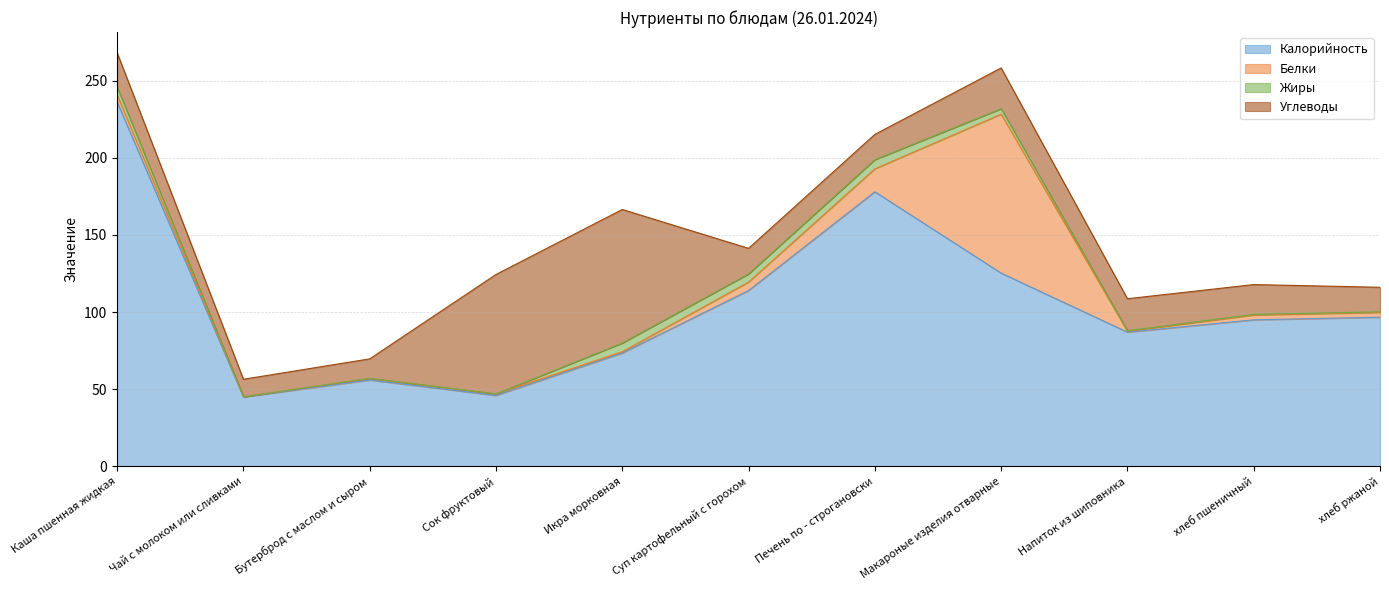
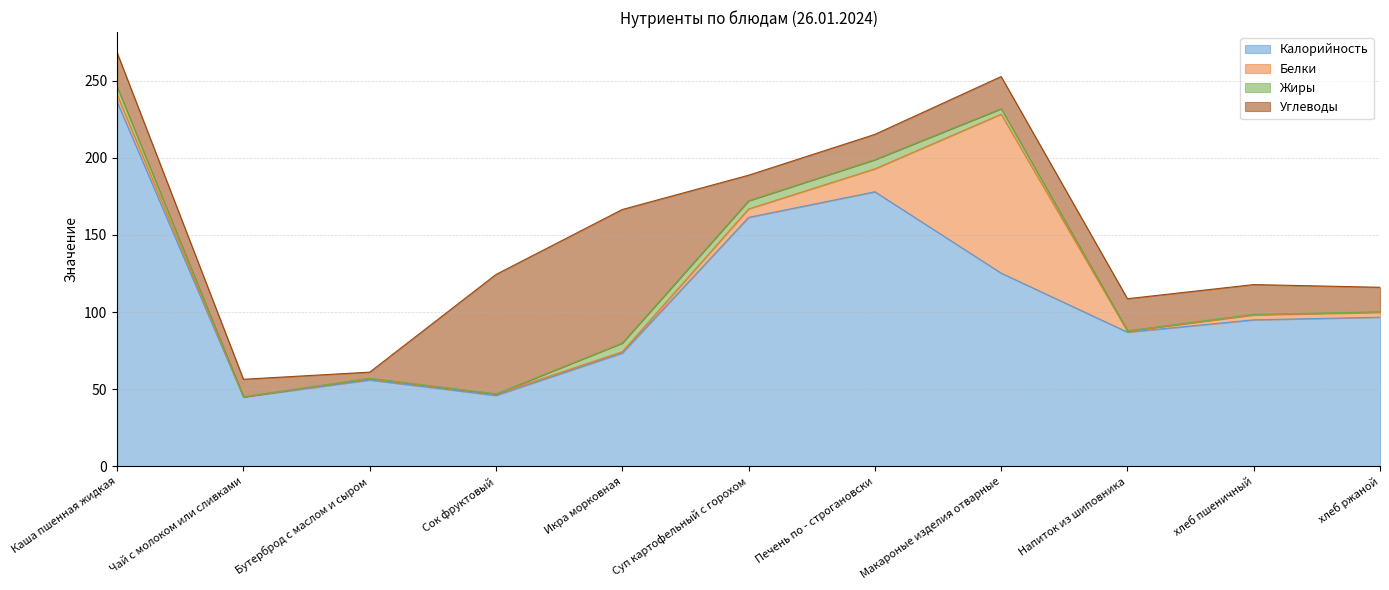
Углеводы, Бутерброд с маслом и сыром: 13 -> 4
Калорийность, Суп картофельный с горохом: 114 -> 161
Углеводы, Макароные изделия отварные: 26 -> 21
